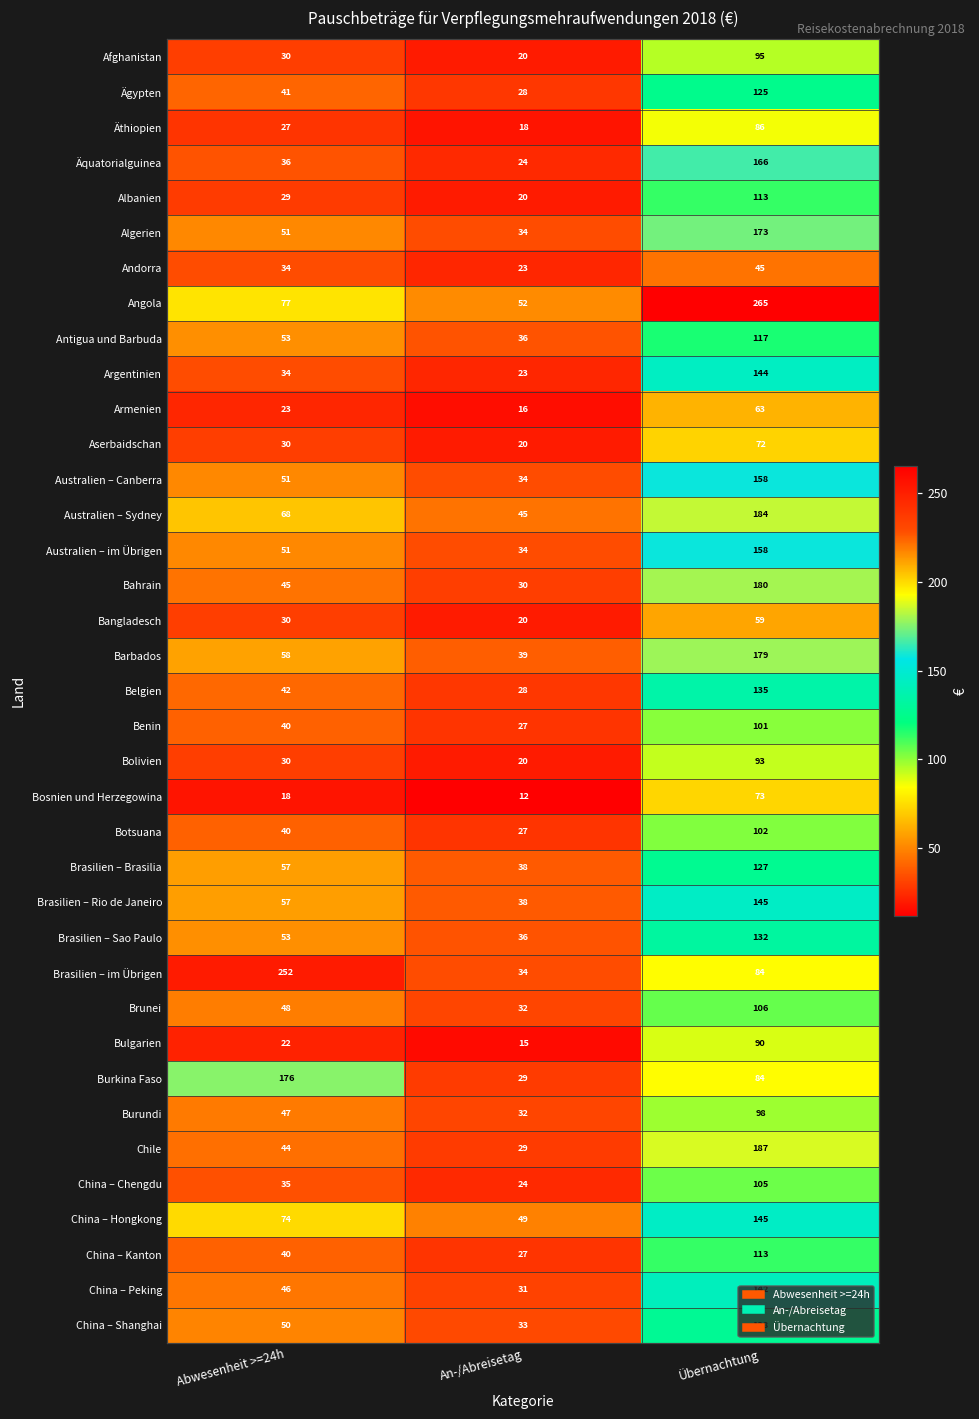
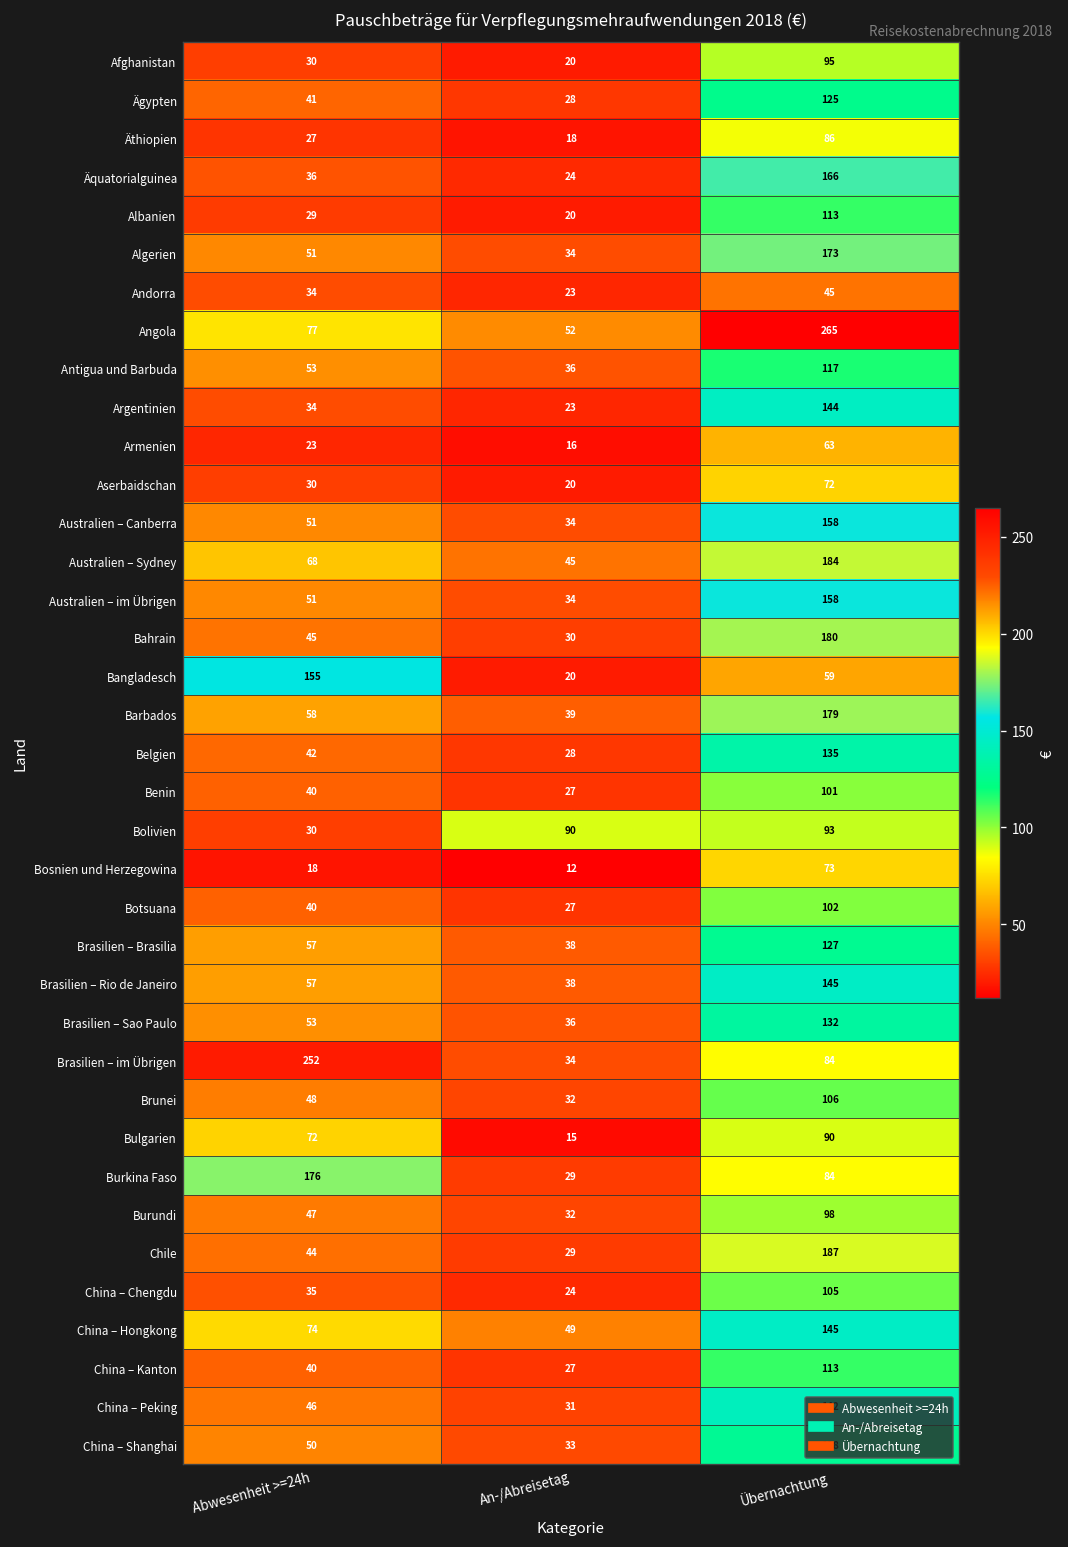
Bangladesch, Abwesenheit >=24h: 30 -> 155
Bolivien, An-/Abreisetag: 20 -> 90
Bulgarien, Abwesenheit >=24h: 22 -> 72
